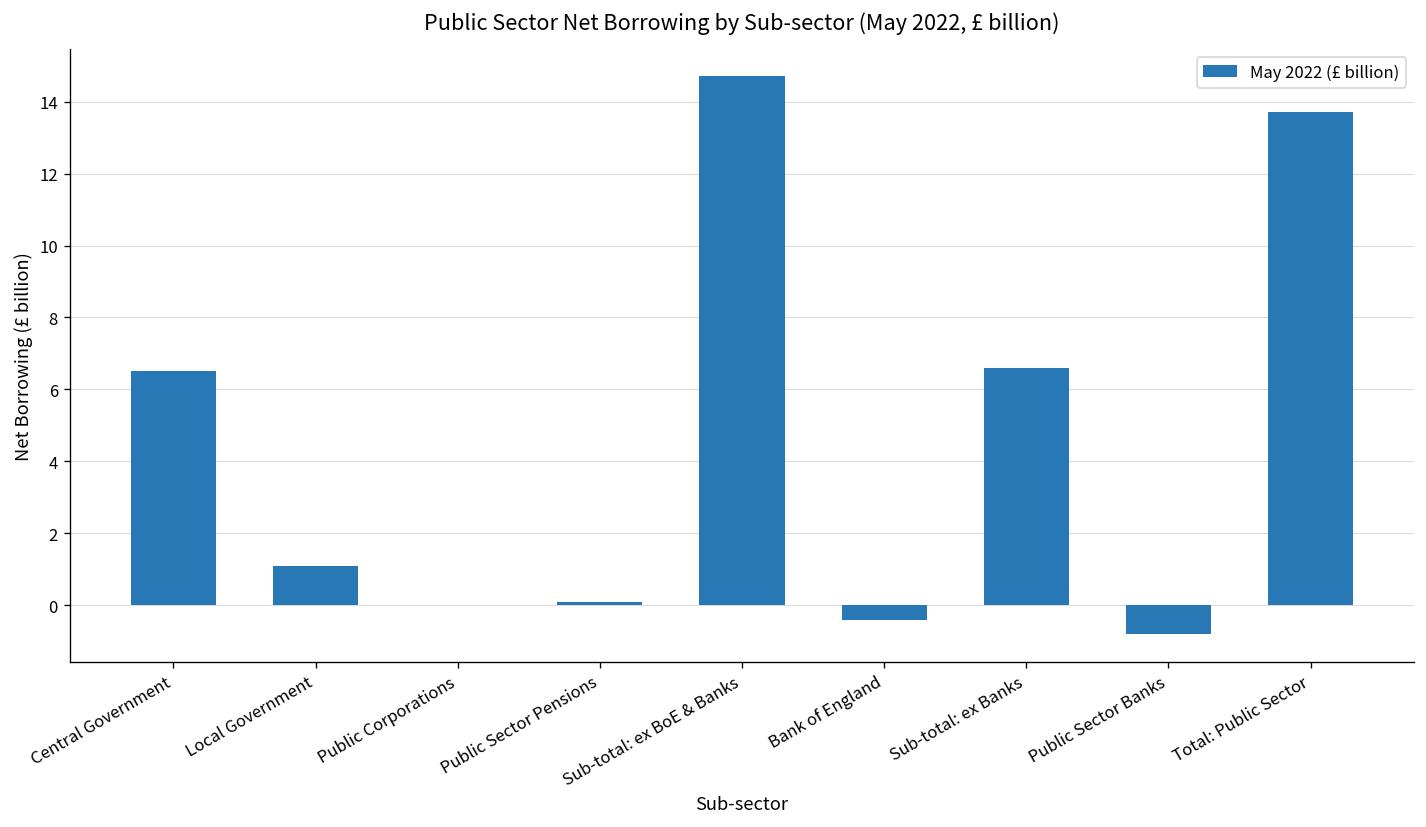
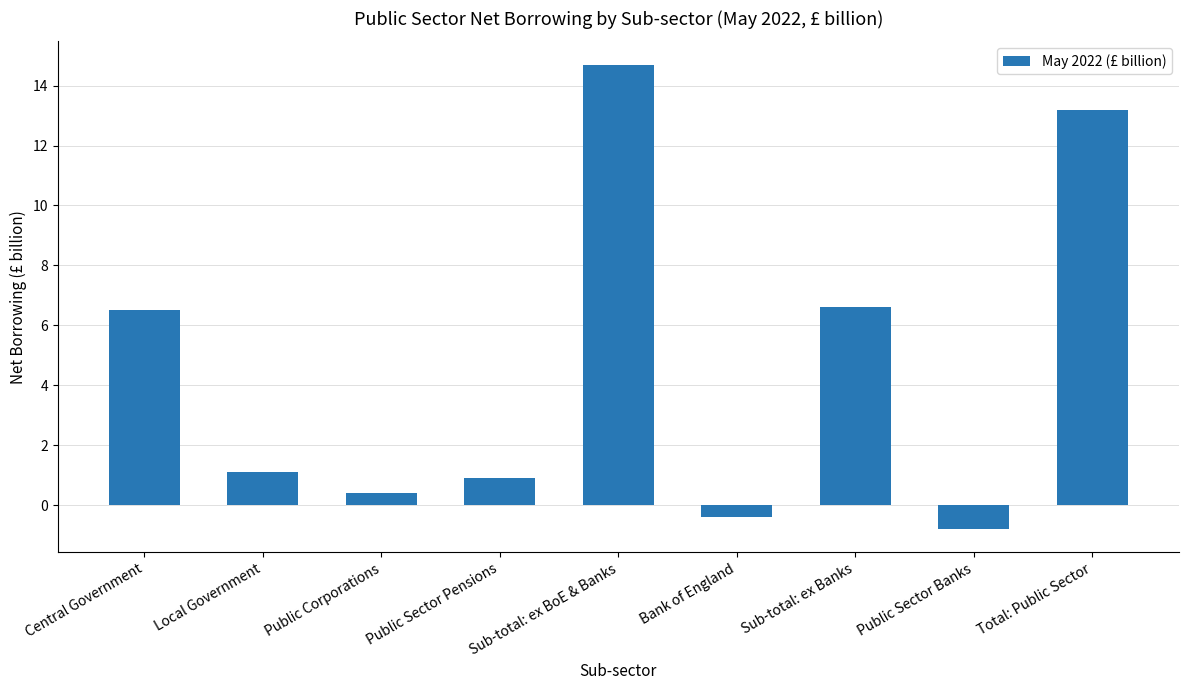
Public Corporations: 0.0 -> 0.4
Public Sector Pensions: 0.1 -> 0.9
Total: Public Sector: 13.7 -> 13.2
